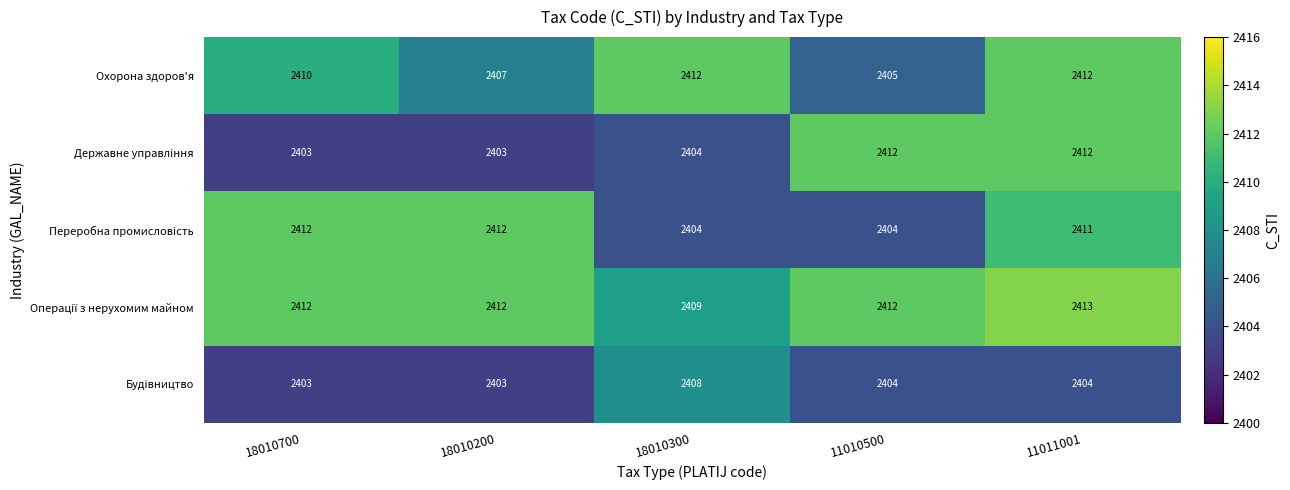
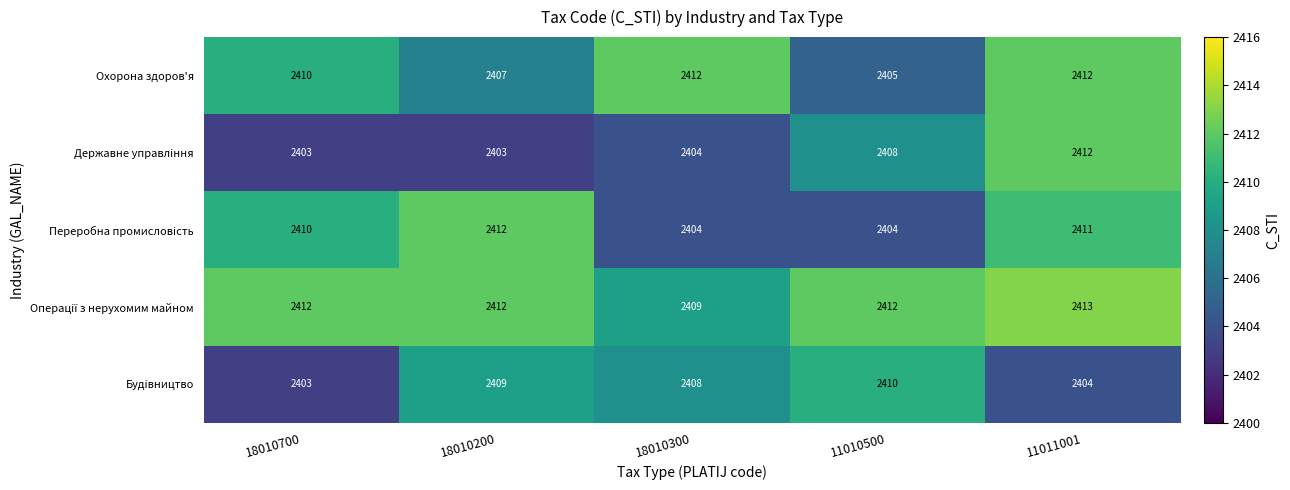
Державне управлiння, 11010500: 2412 -> 2408
Переробна промисловiсть, 18010700: 2412 -> 2410
Будiвництво, 18010200: 2403 -> 2409
Будiвництво, 11010500: 2404 -> 2410
